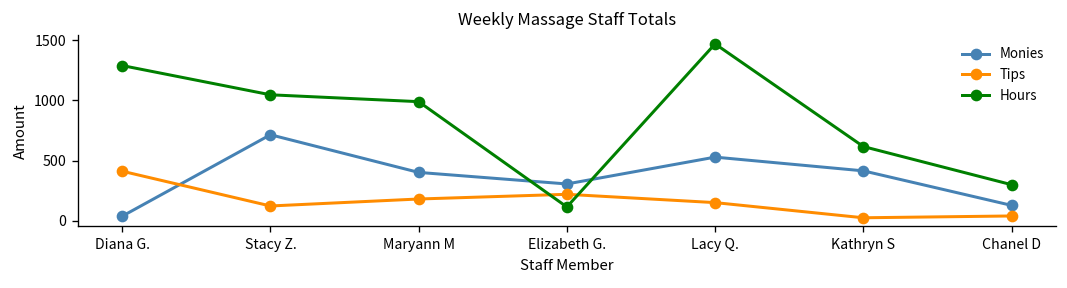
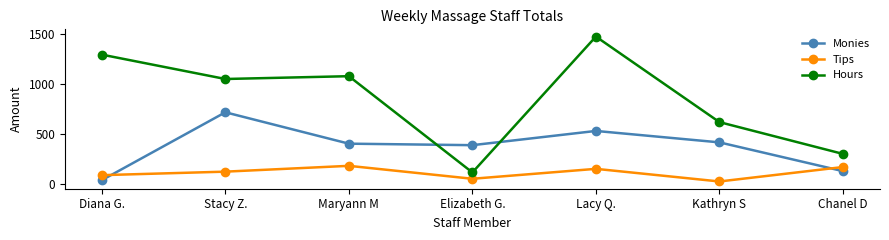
Tips, Diana G.: 410 -> 90
Hours, Maryann M: 990 -> 1080
Monies, Elizabeth G.: 310 -> 390
Tips, Elizabeth G.: 220 -> 50
Tips, Chanel D: 40 -> 170
